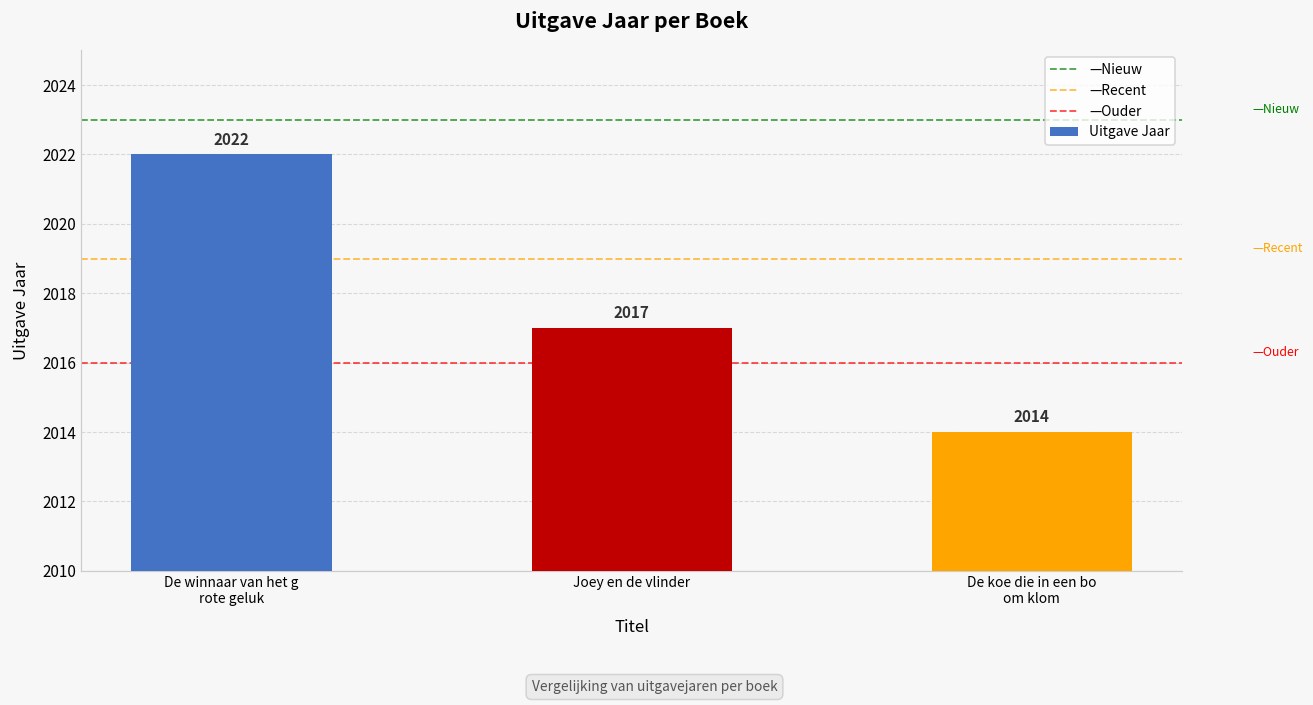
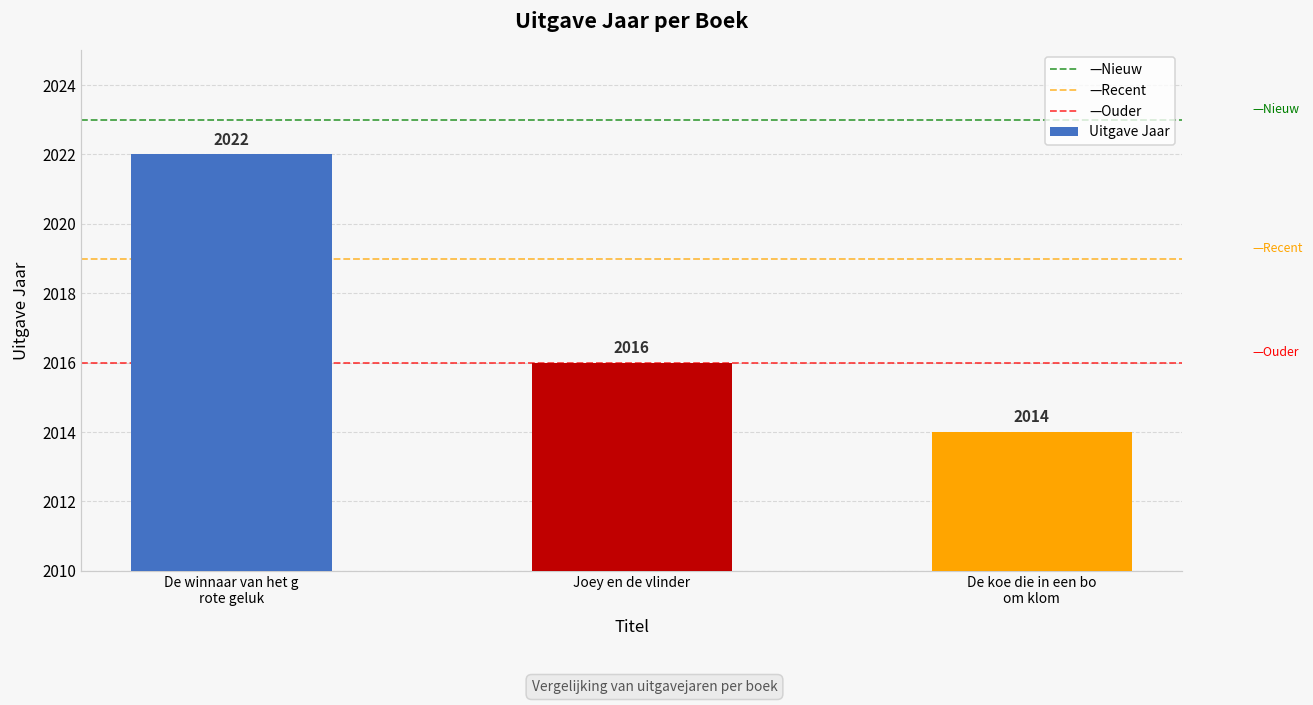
Joey en de vlinder: 2017 -> 2016
